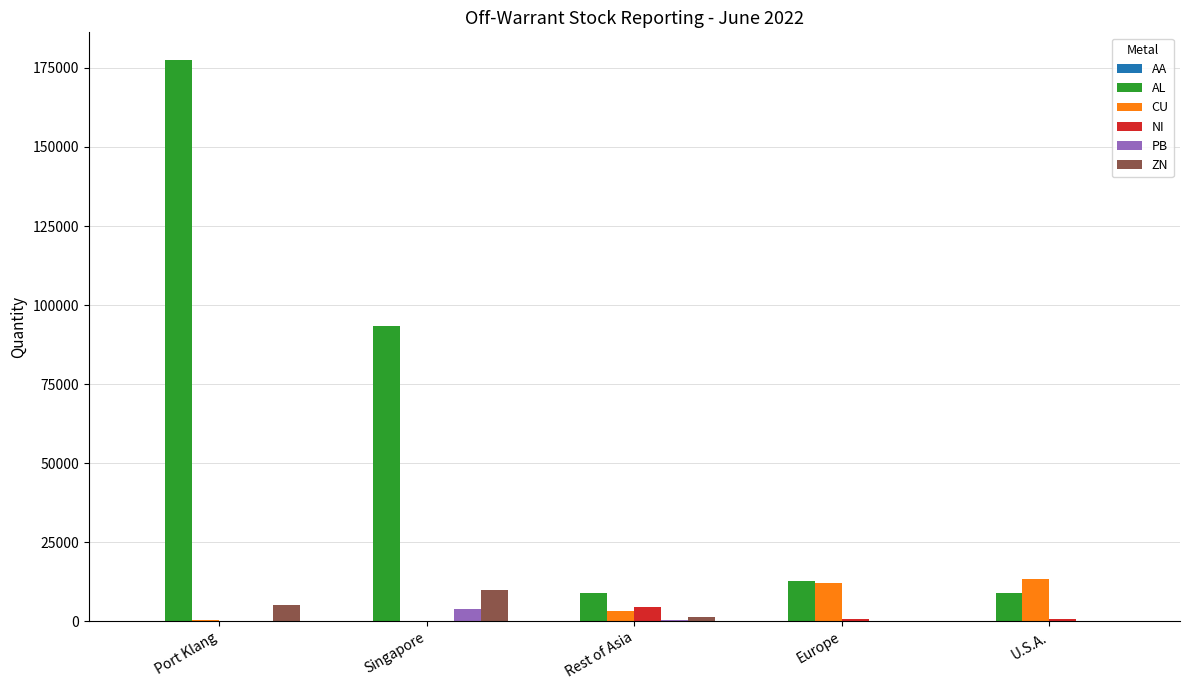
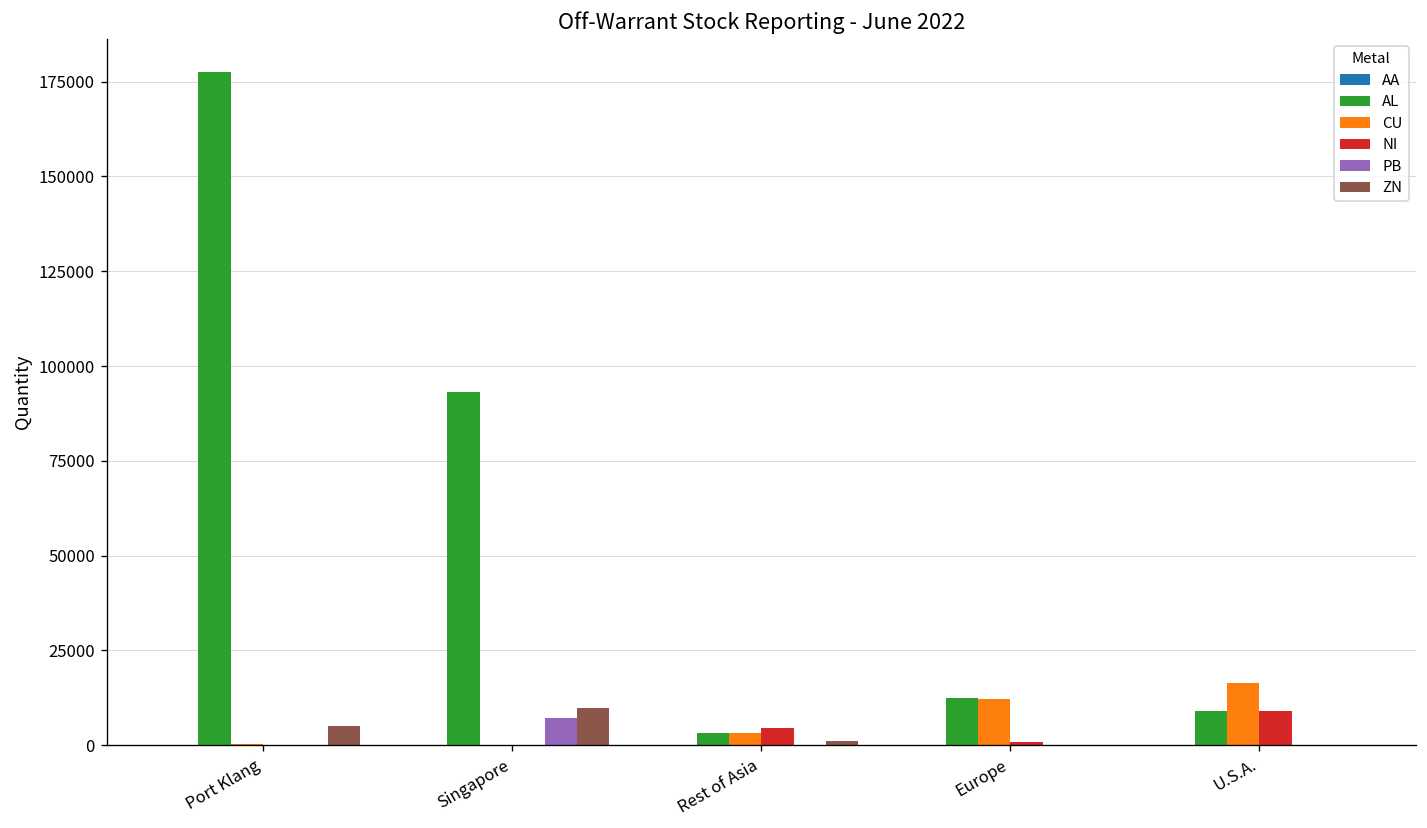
PB, Singapore: 4000 -> 7000
AL, Rest of Asia: 9000 -> 3000
CU, U.S.A.: 13000 -> 16000
NI, U.S.A.: 1000 -> 9000
